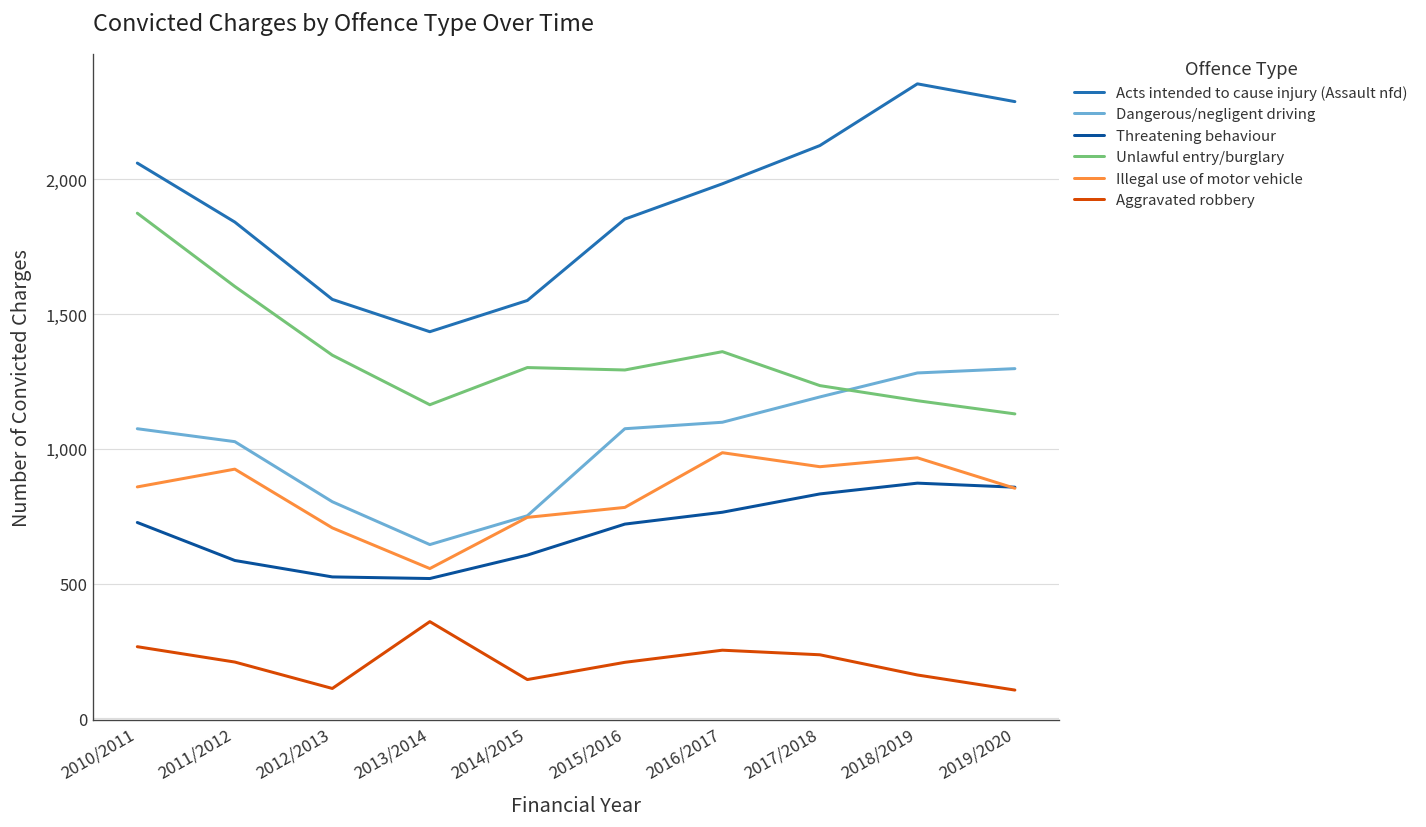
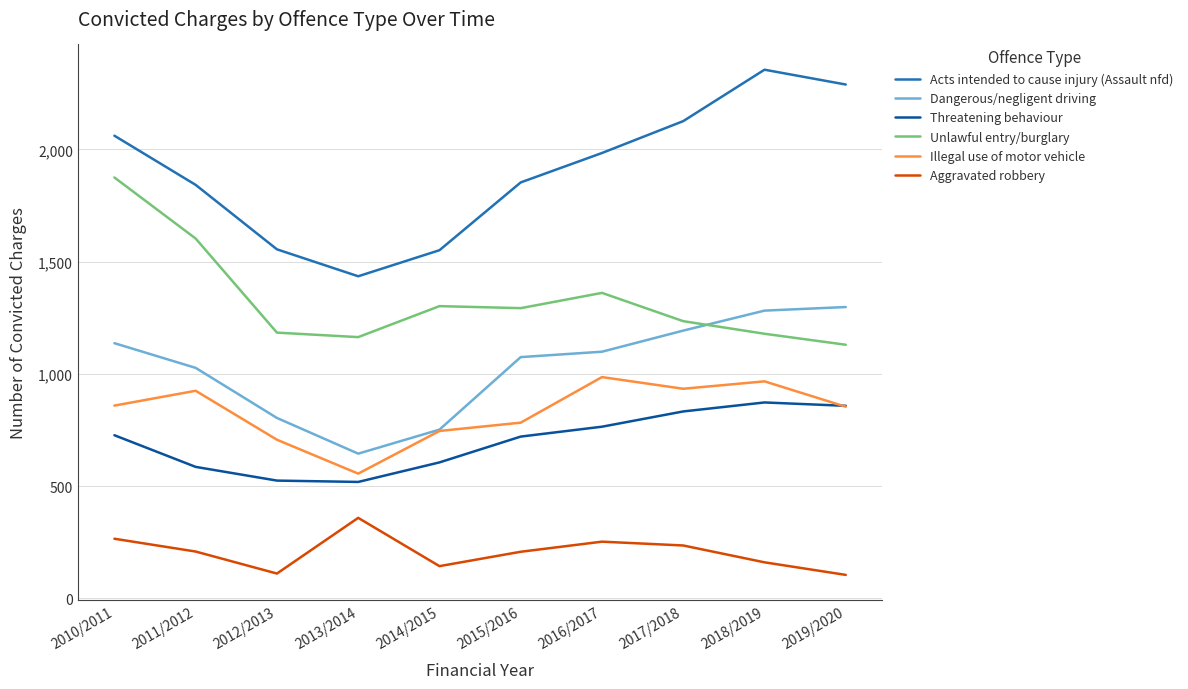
Dangerous/negligent driving, 2010/2011: 1,080 -> 1,140
Unlawful entry/burglary, 2012/2013: 1,350 -> 1,180
